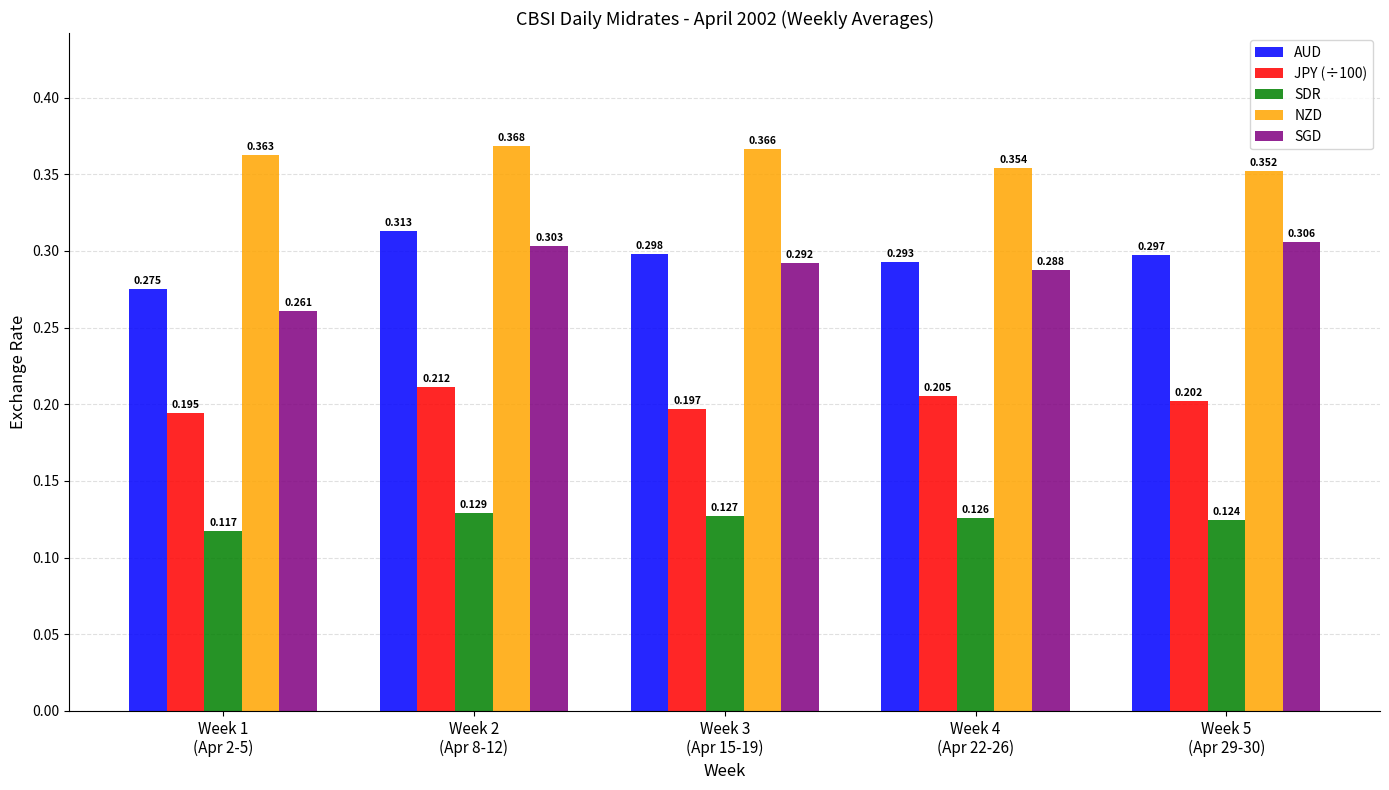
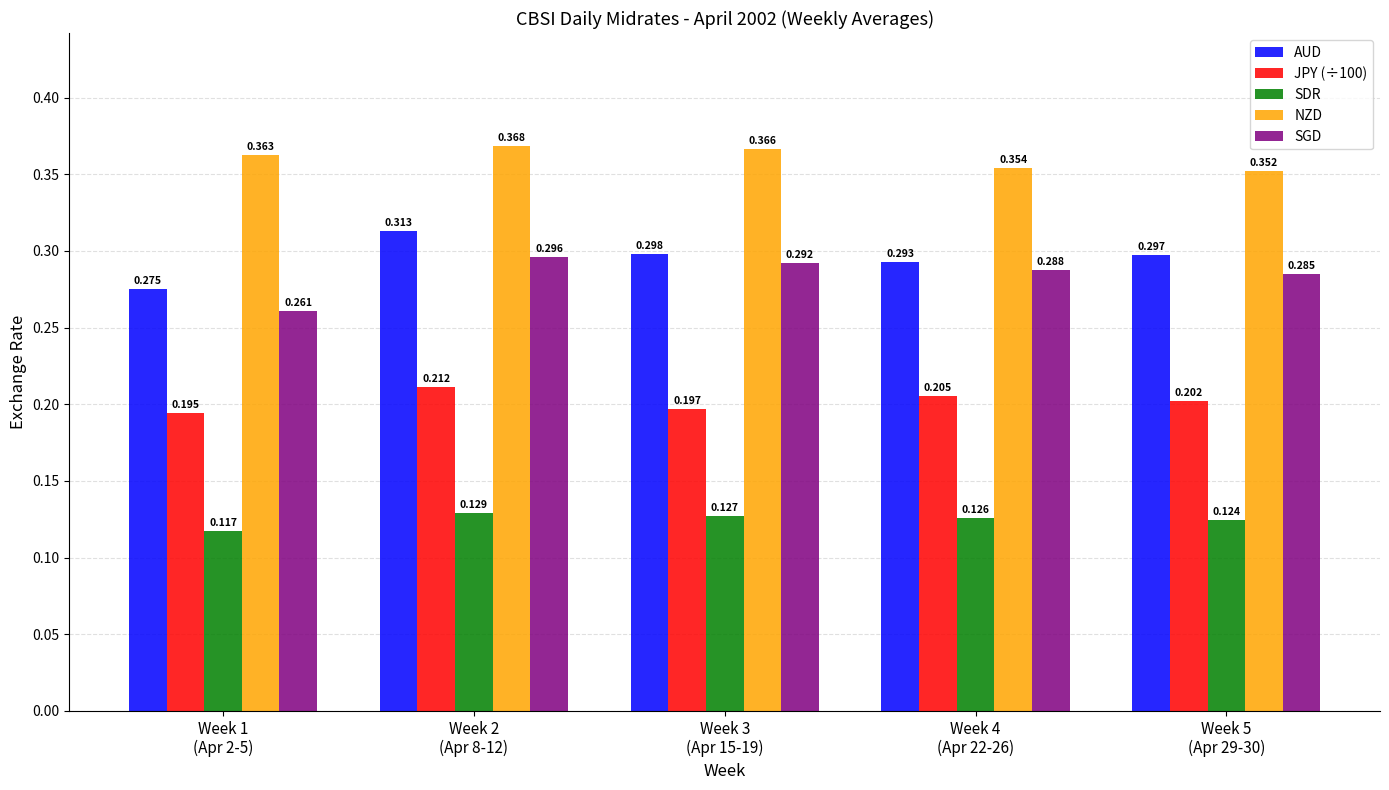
SGD, Week 2 (Apr 8-12): 0.303 -> 0.296
SGD, Week 5 (Apr 29-30): 0.306 -> 0.285
